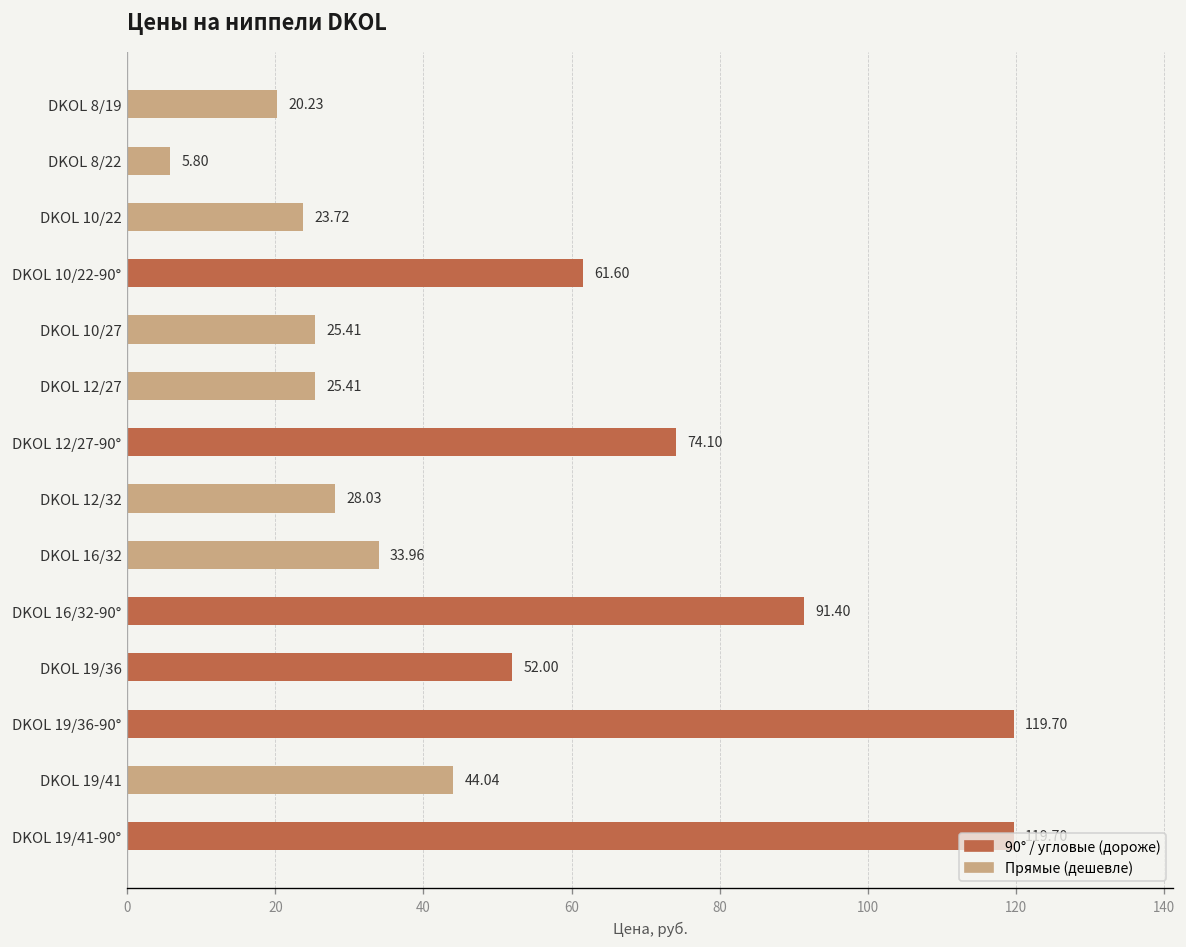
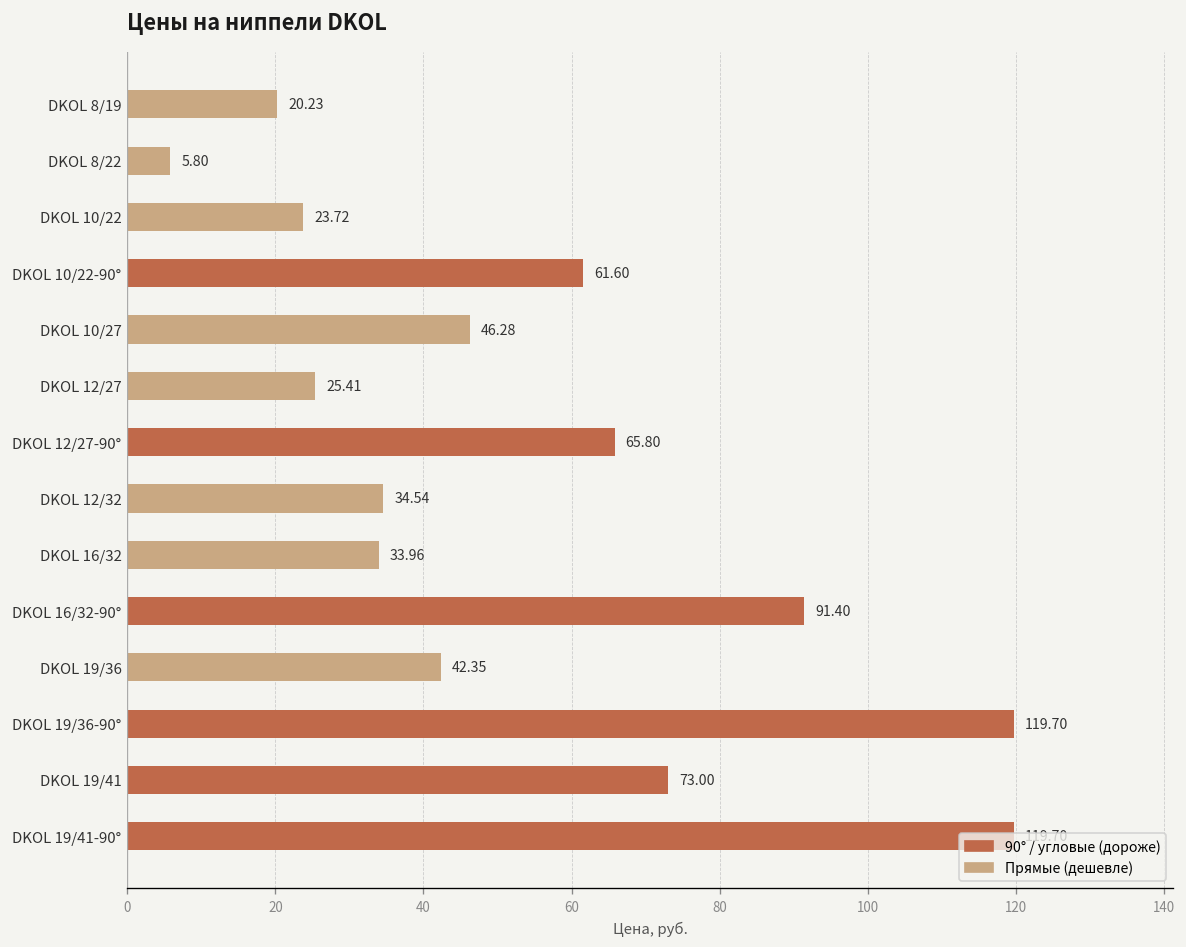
DKOL 10/27: 25.41 -> 46.28
DKOL 12/27-90°: 74.10 -> 65.80
DKOL 12/32: 28.03 -> 34.54
DKOL 19/36: 52.00 -> 42.35
DKOL 19/41: 44.04 -> 73.00
